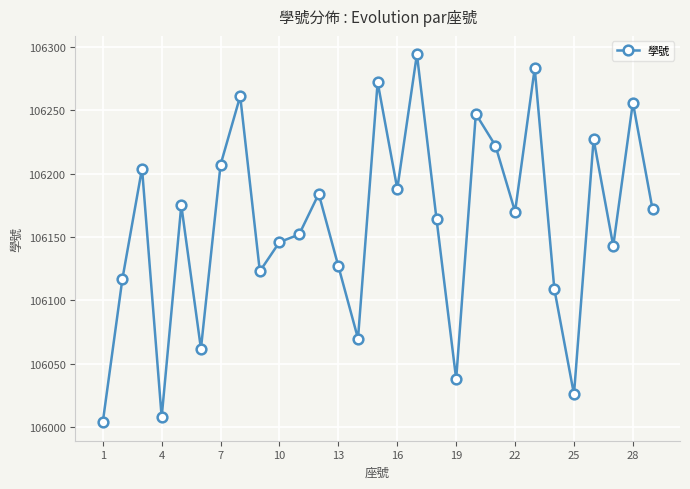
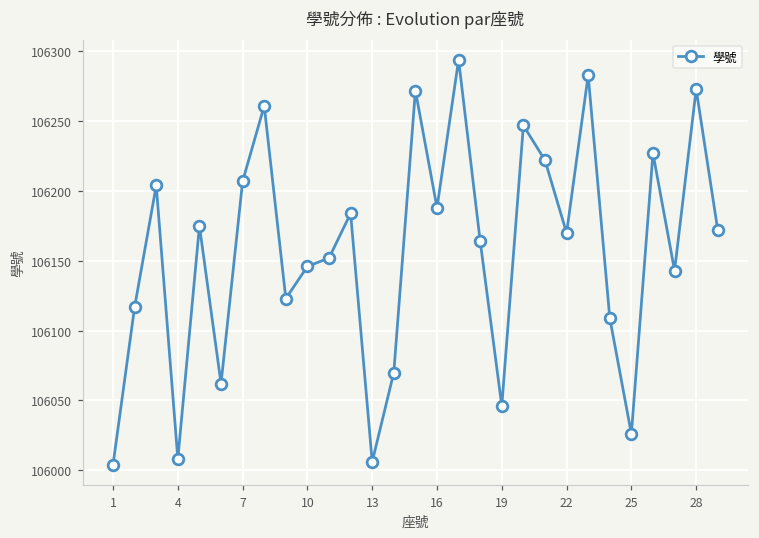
13: 106127 -> 106006
19: 106038 -> 106046
28: 106256 -> 106273
